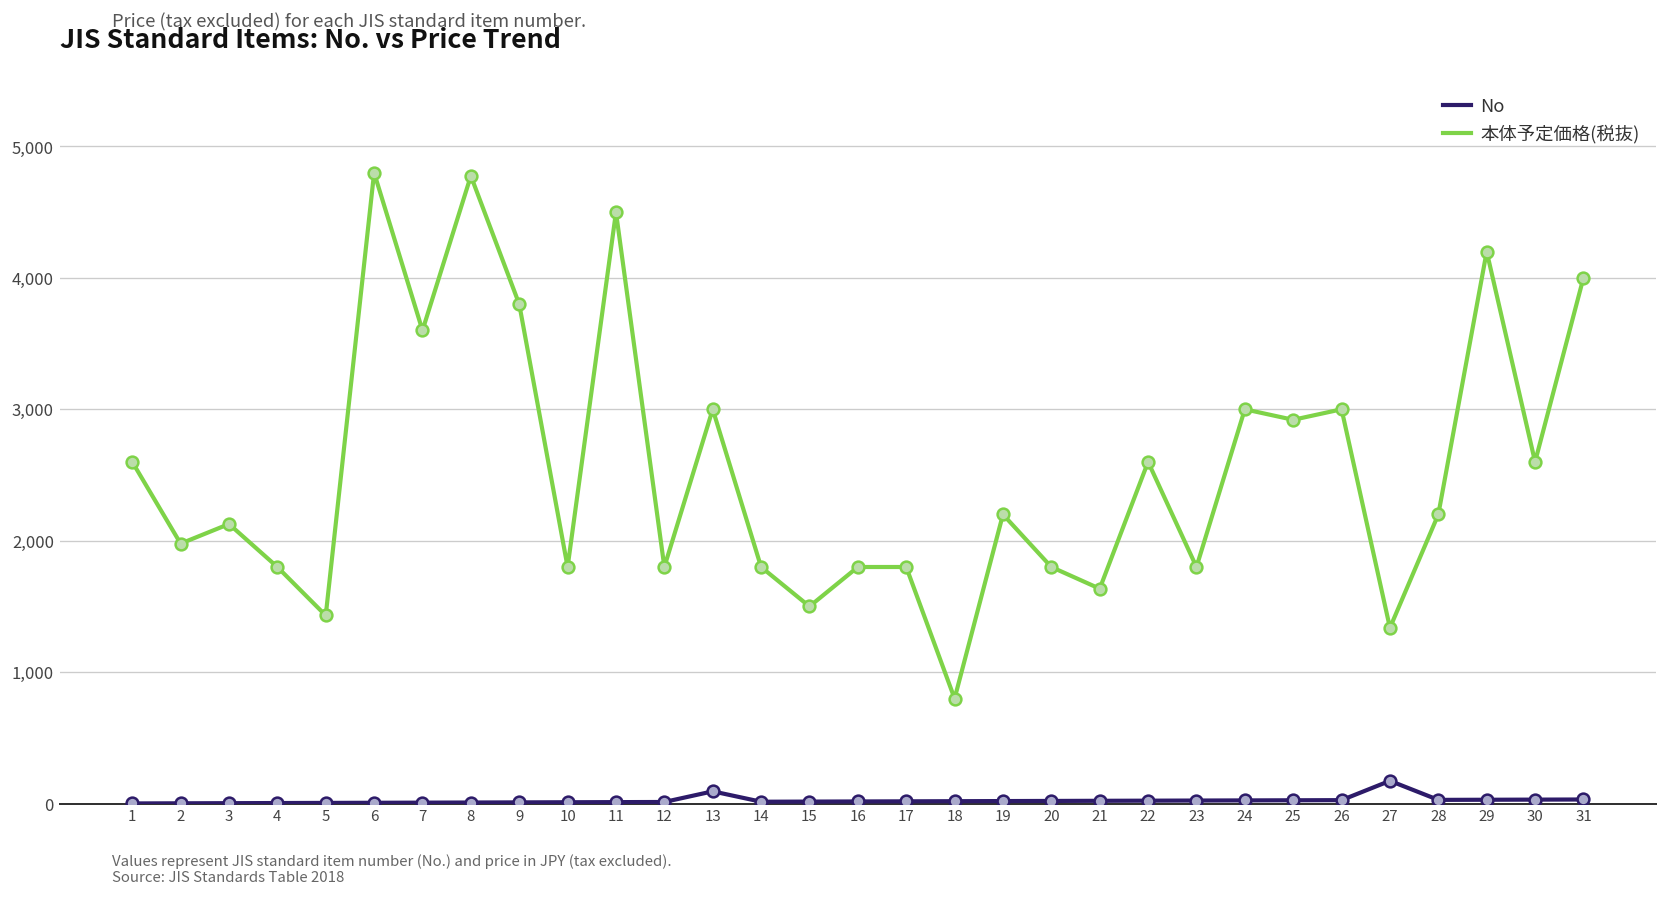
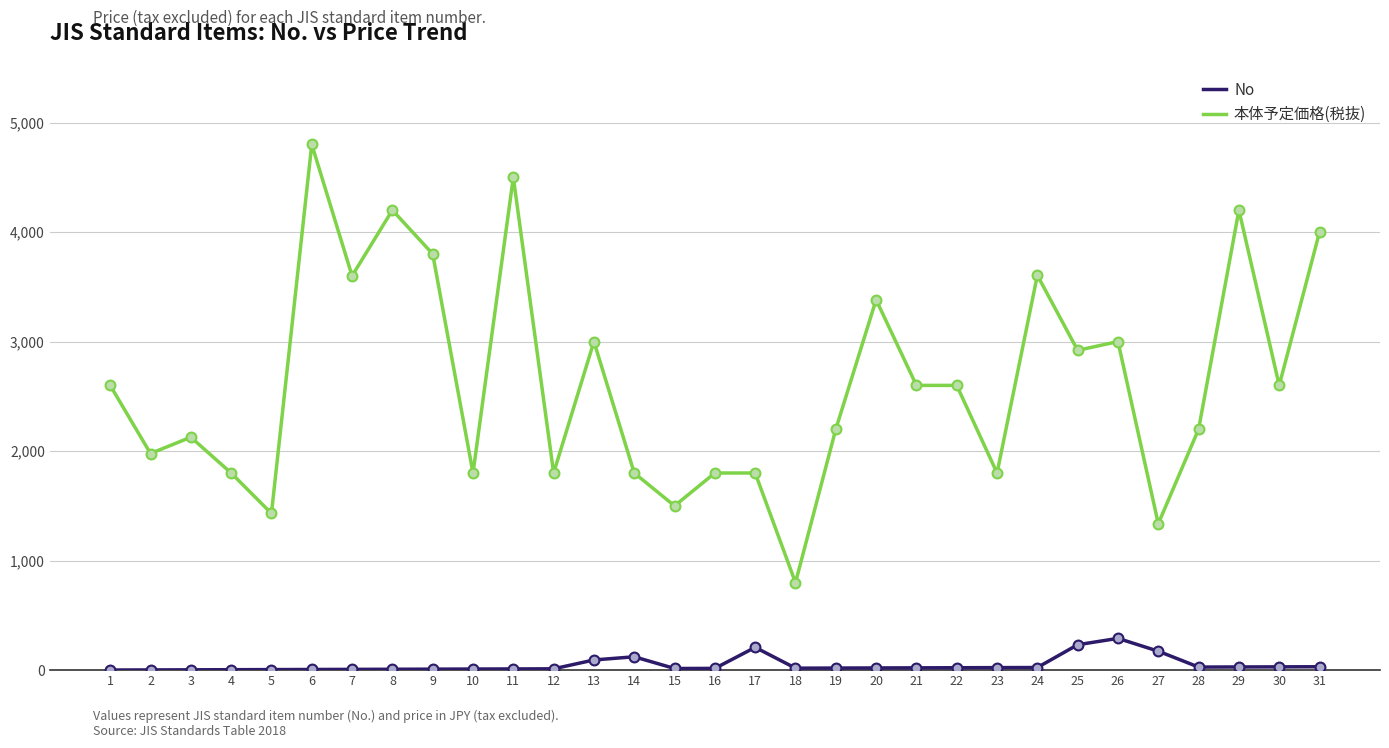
本体予定価格(税抜), 8: 4,780 -> 4,200
No, 14: 10 -> 120
No, 17: 20 -> 210
本体予定価格(税抜), 20: 1,800 -> 3,380
本体予定価格(税抜), 21: 1,640 -> 2,600
本体予定価格(税抜), 24: 3,000 -> 3,610
No, 25: 30 -> 230
No, 26: 30 -> 290
